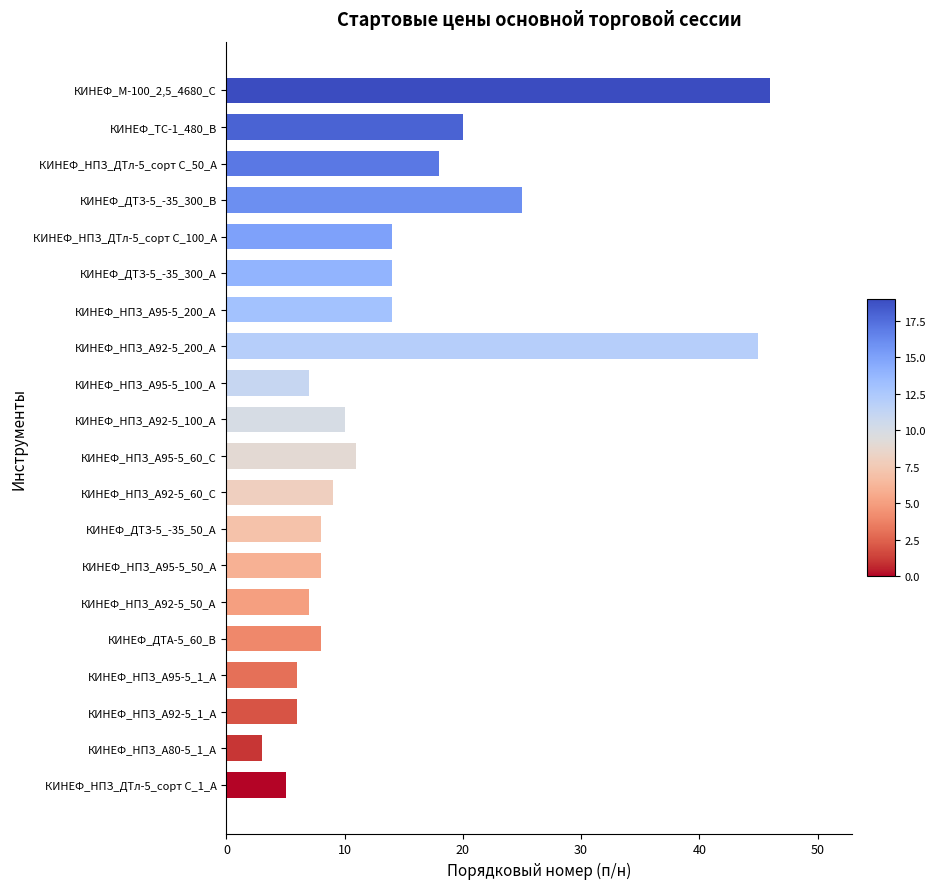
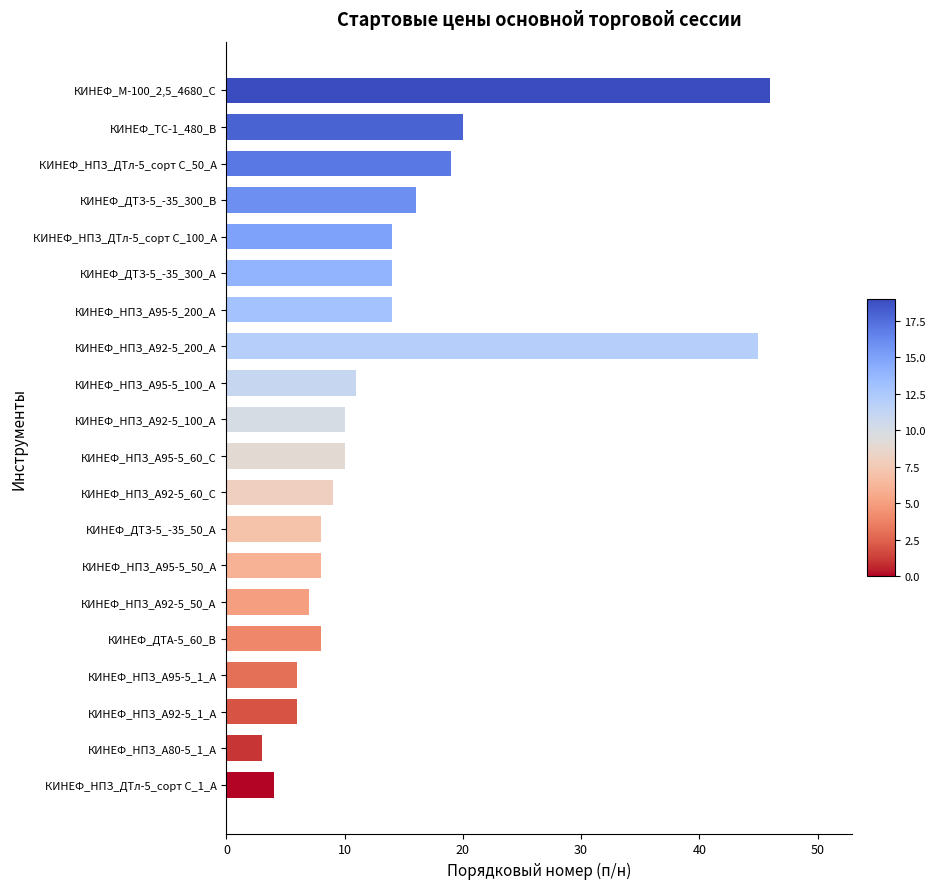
КИНЕФ_НПЗ_ДТл-5_сорт С_50_А: 18 -> 19
КИНЕФ_ДТЗ-5_-35_300_В: 25 -> 16
КИНЕФ_НПЗ_А95-5_100_А: 7 -> 11
КИНЕФ_НПЗ_А95-5_60_C: 11 -> 10
КИНЕФ_НПЗ_ДТл-5_сорт С_1_А: 5 -> 4
